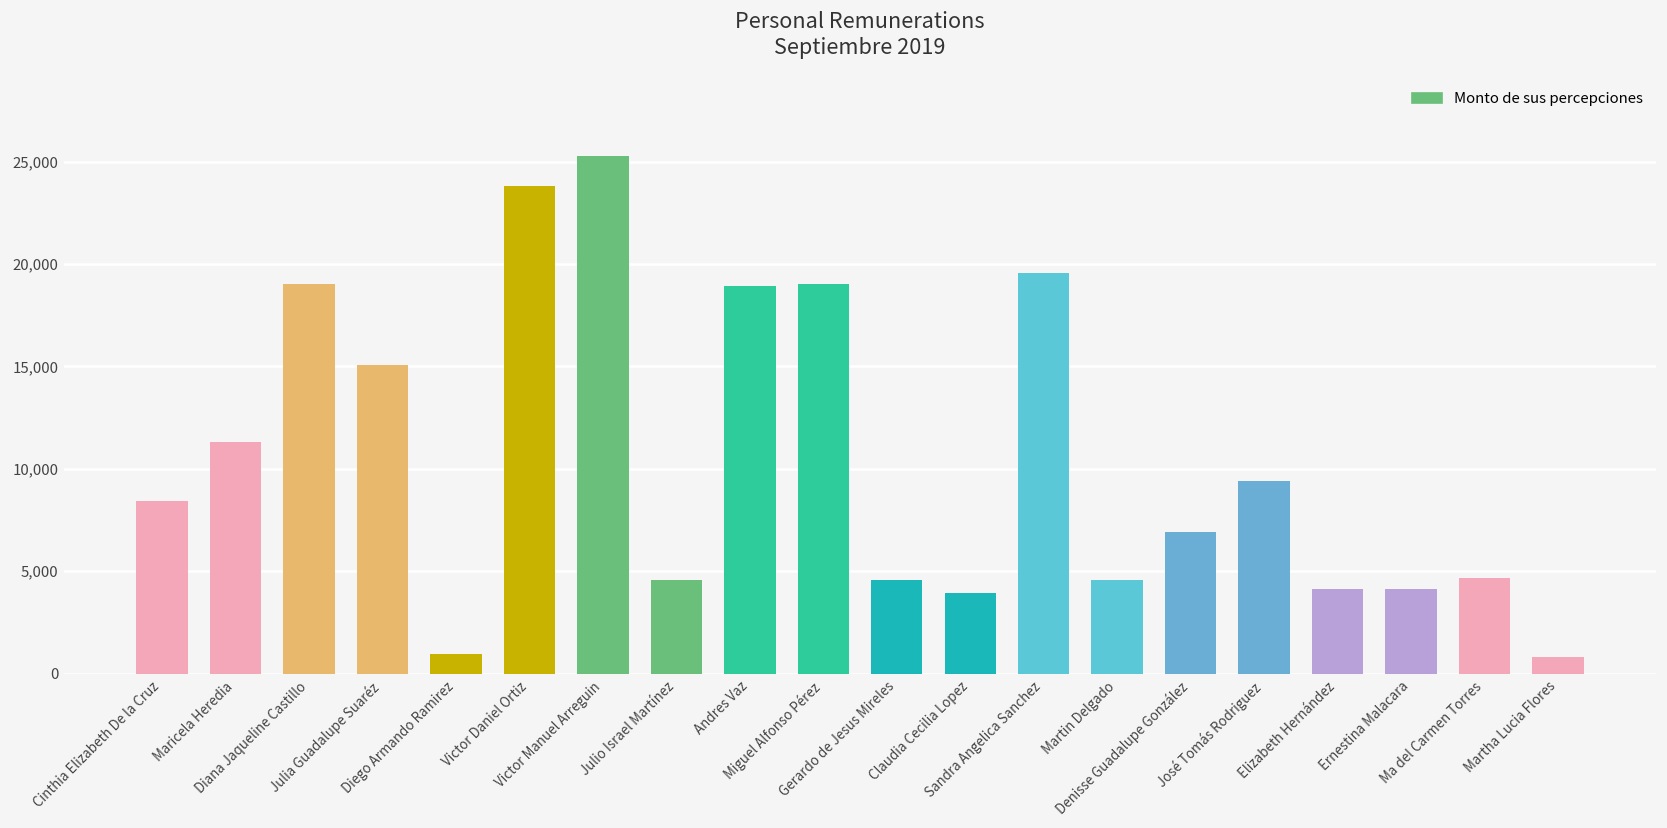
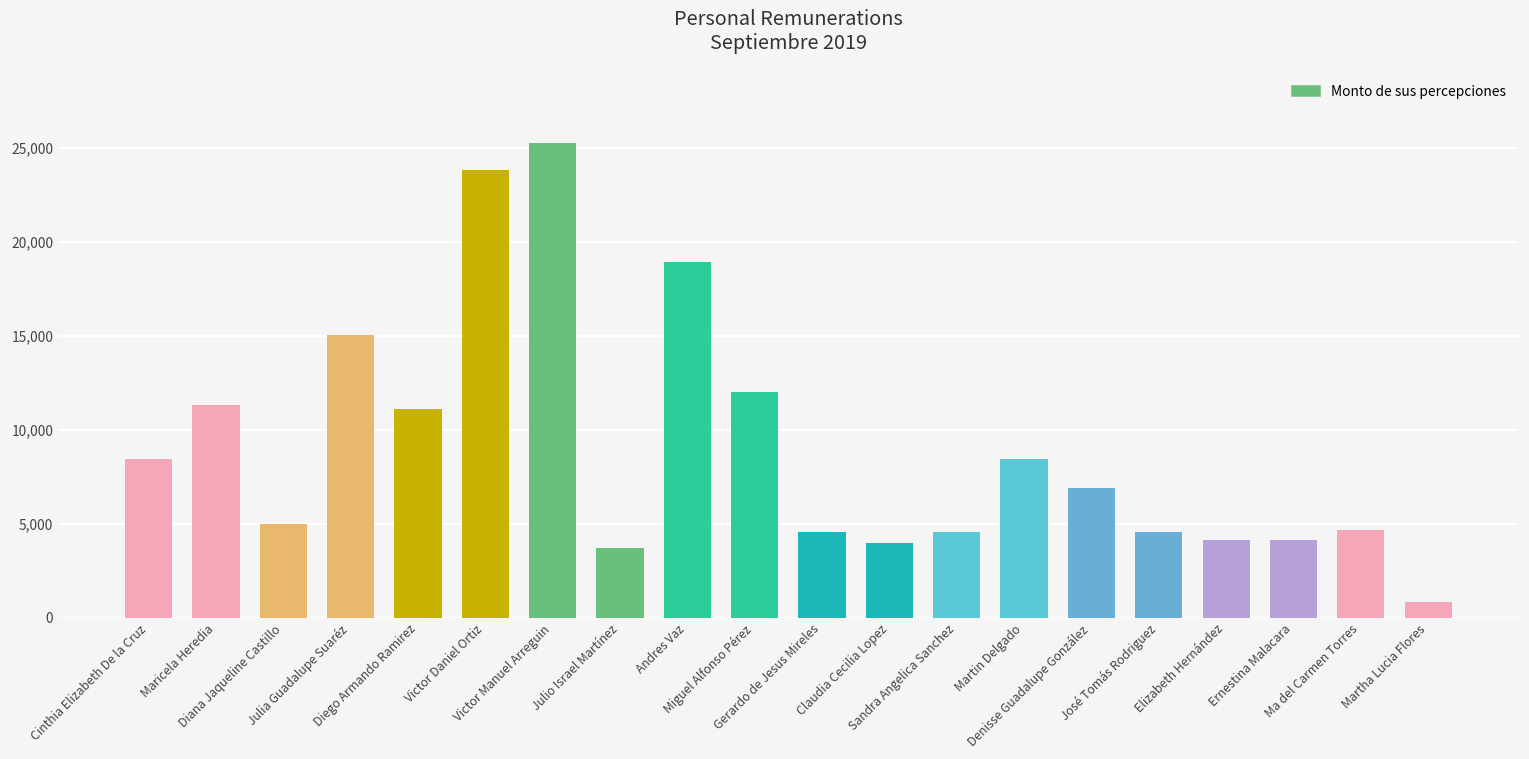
Diana Jaqueline Castillo: 19,000 -> 5,000
Diego Armando Ramirez: 900 -> 11,100
Julio Israel Martínez: 4,600 -> 3,700
Miguel Alfonso Pérez: 19,000 -> 12,000
Sandra Angelica Sanchez: 19,600 -> 4,600
Martin Delgado: 4,600 -> 8,400
José Tomás Rodriguez: 9,400 -> 4,600
